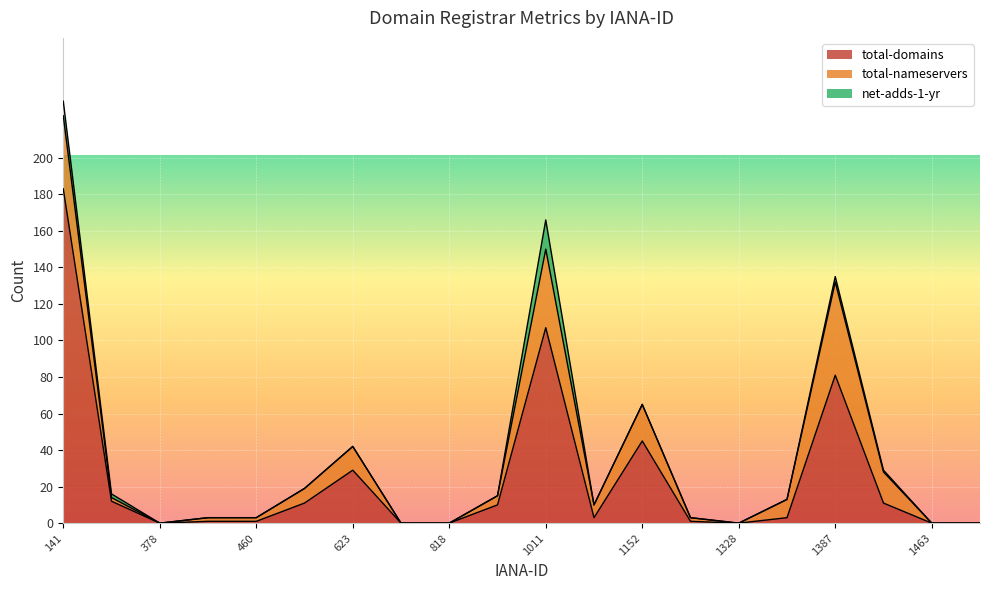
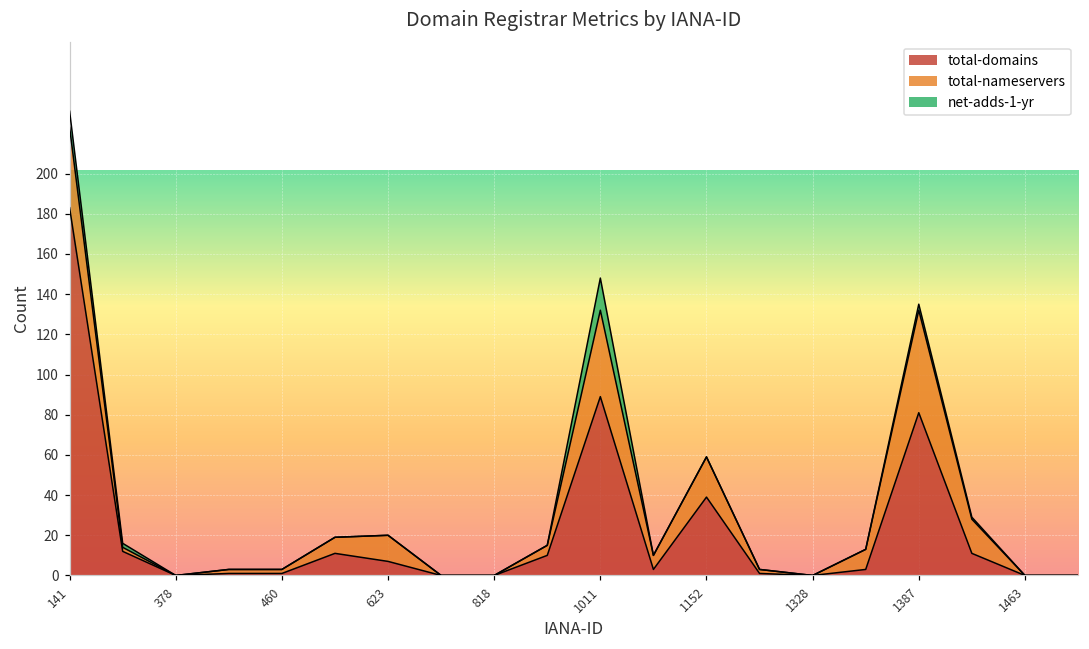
total-domains, 623: 29 -> 7
total-domains, 1011: 107 -> 89
total-domains, 1152: 45 -> 39
